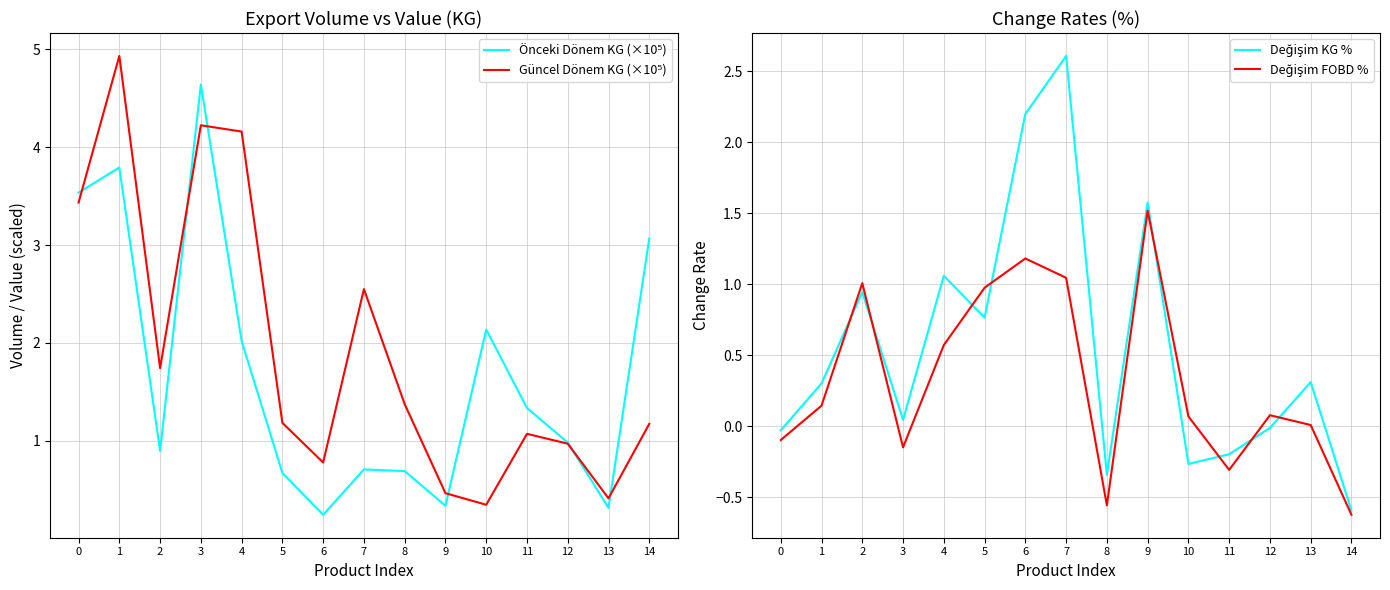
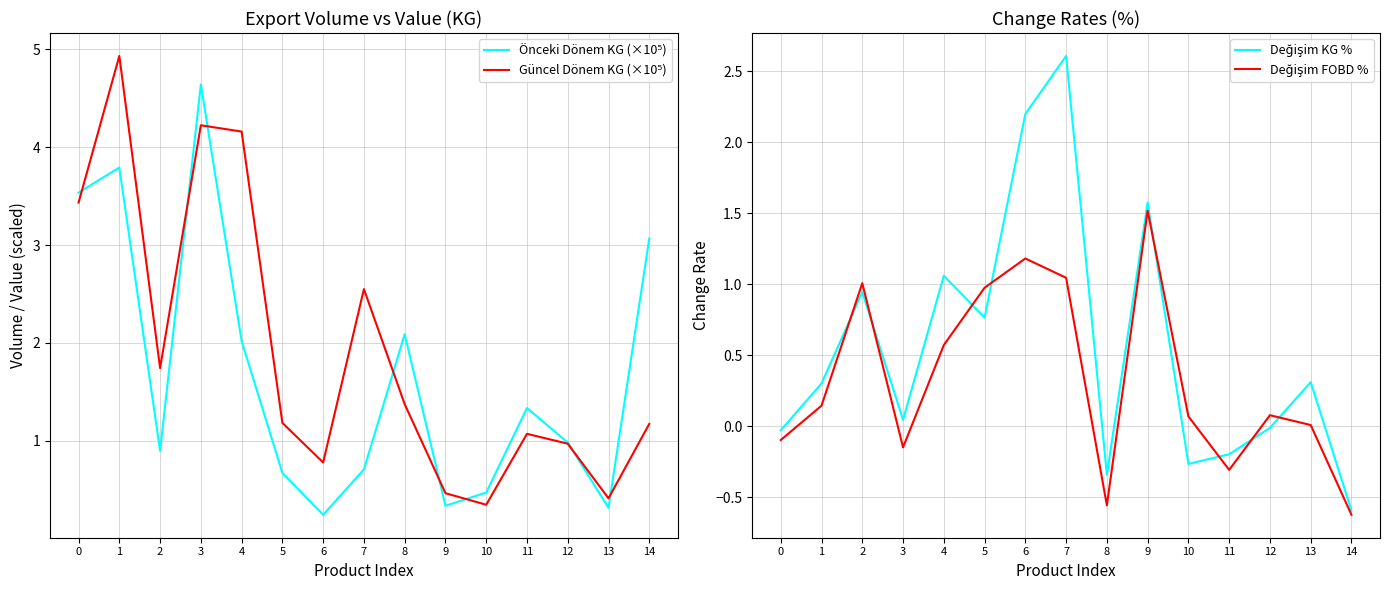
Export Volume vs Value (KG), Önceki Dönem KG (×10⁵), 8: 0.7 -> 2.1
Export Volume vs Value (KG), Önceki Dönem KG (×10⁵), 10: 2.1 -> 0.5
